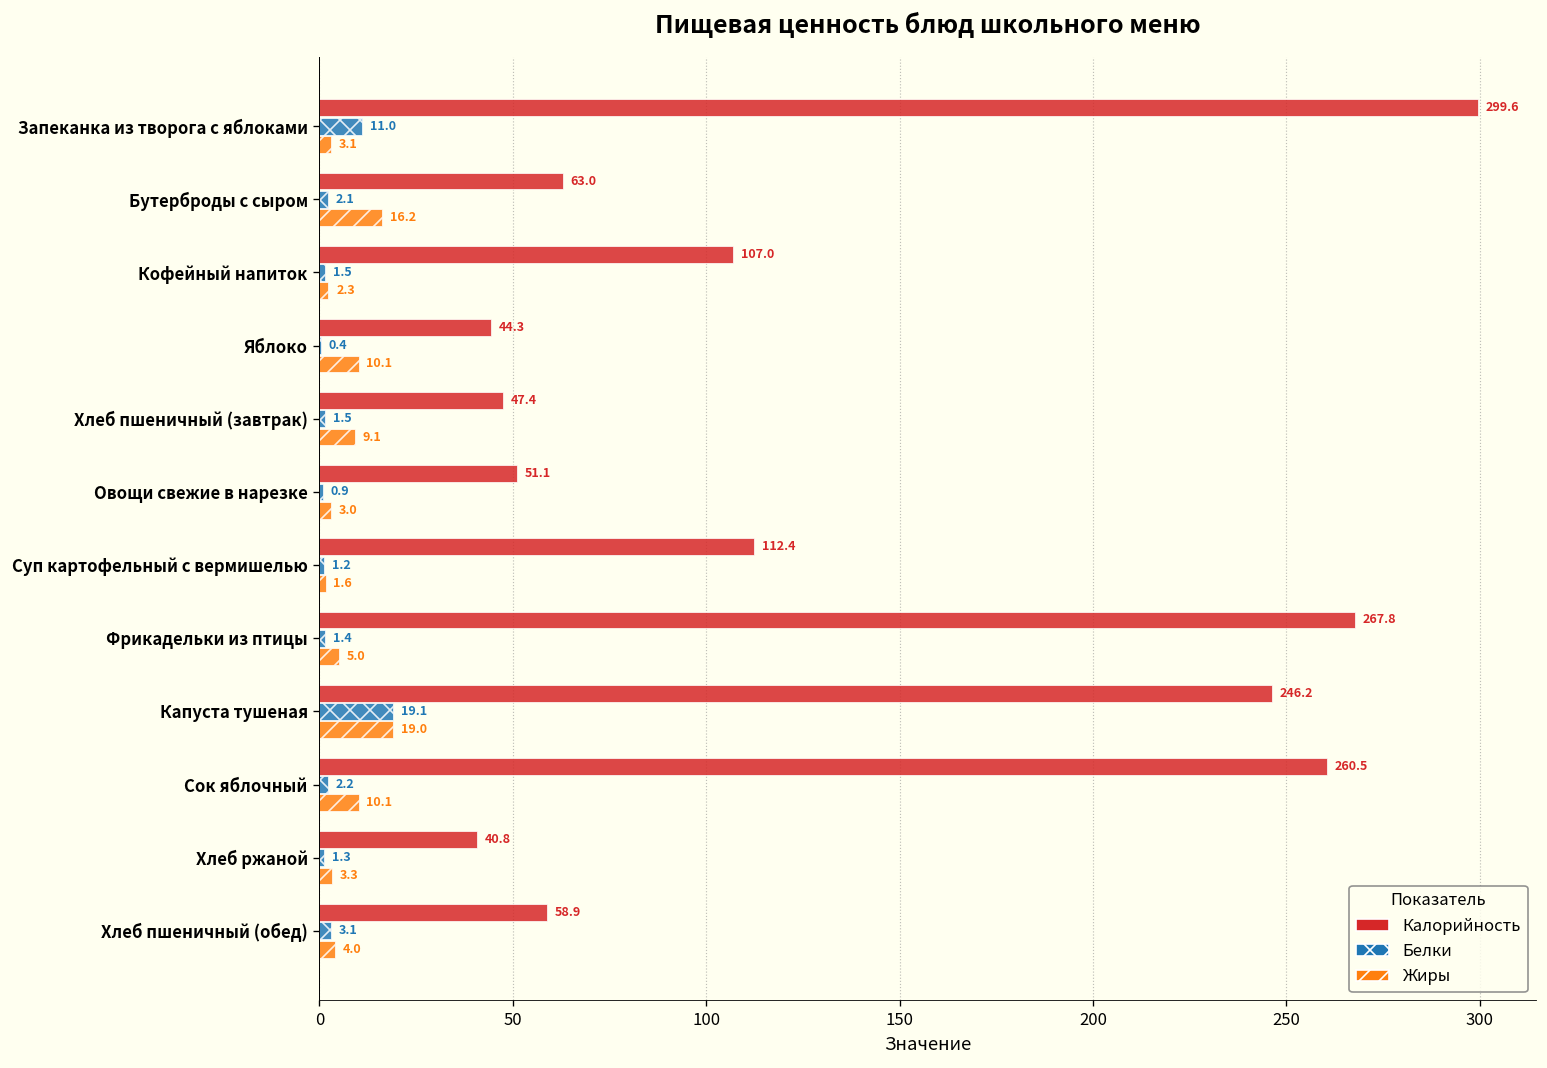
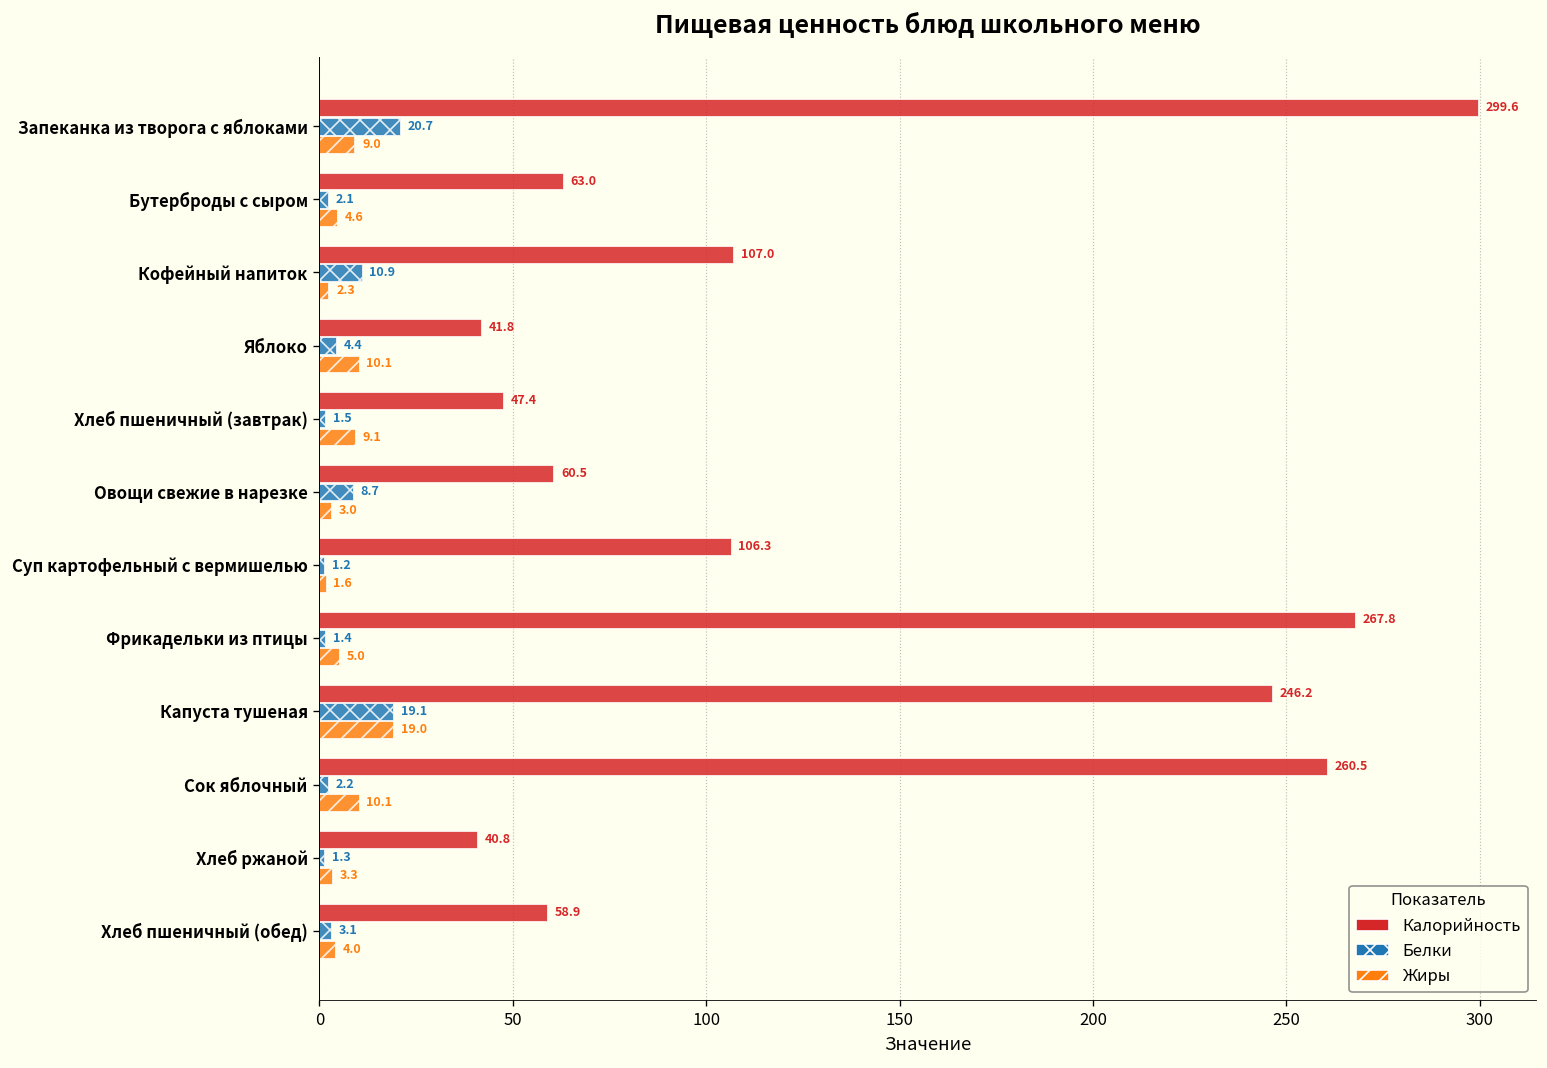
Белки, Запеканка из творога с яблоками: 11.0 -> 20.7
Жиры, Запеканка из творога с яблоками: 3.1 -> 9.0
Жиры, Бутерброды с сыром: 16.2 -> 4.6
Белки, Кофейный напиток: 1.5 -> 10.9
Калорийность, Яблоко: 44.3 -> 41.8
Белки, Яблоко: 0.4 -> 4.4
Калорийность, Овощи свежие в нарезке: 51.1 -> 60.5
Белки, Овощи свежие в нарезке: 0.9 -> 8.7
Калорийность, Суп картофельный с вермишелью: 112.4 -> 106.3
